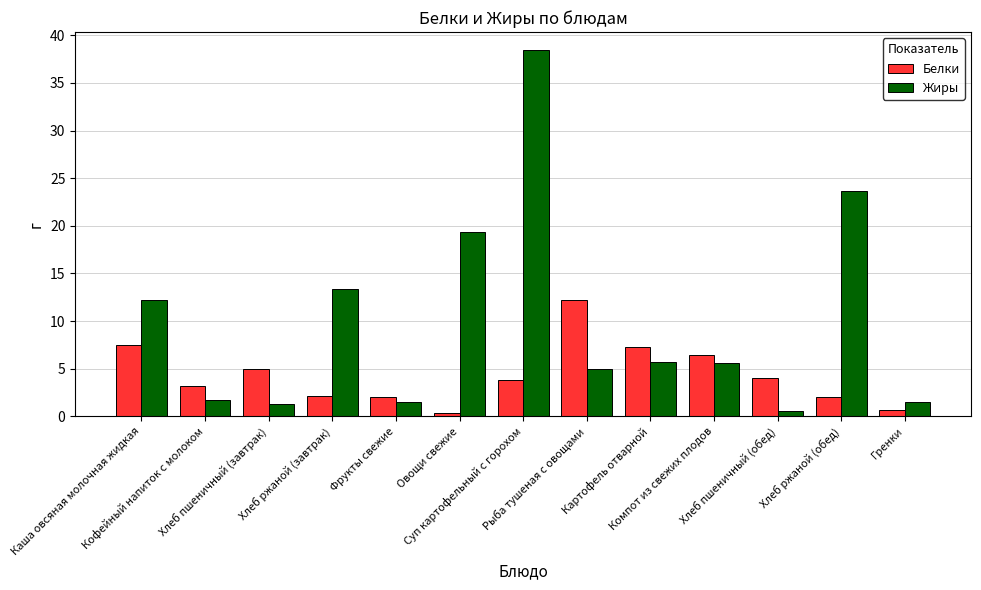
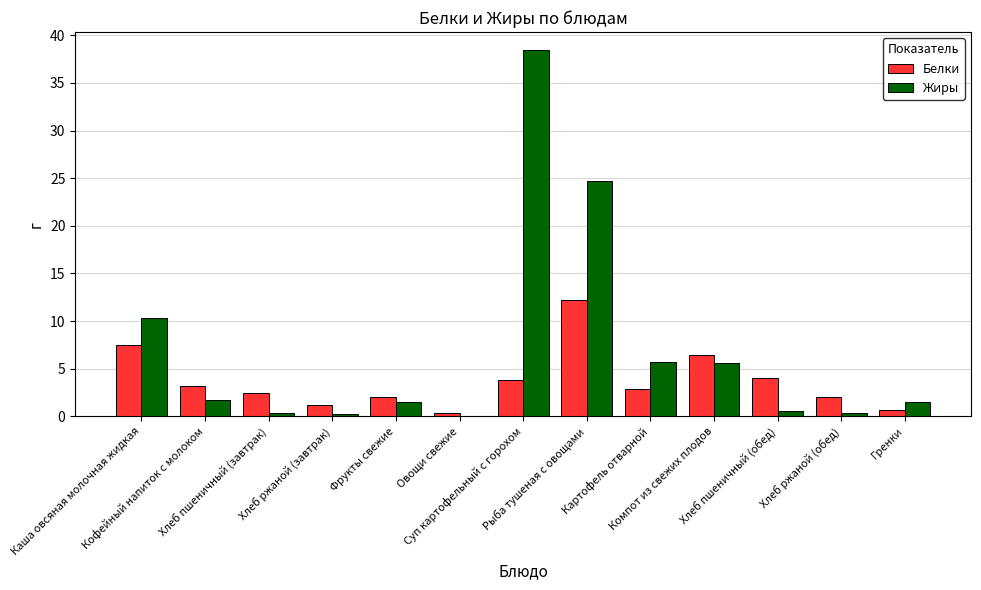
Жиры, Каша овсяная молочная жидкая: 12 -> 10
Белки, Хлеб пшеничный (завтрак): 5 -> 2
Жиры, Хлеб пшеничный (завтрак): 1 -> 0
Белки, Хлеб ржаной (завтрак): 2 -> 1
Жиры, Хлеб ржаной (завтрак): 13 -> 0
Жиры, Овощи свежие: 19 -> 0
Жиры, Рыба тушеная с овощами: 5 -> 25
Белки, Картофель отварной: 7 -> 3
Жиры, Хлеб ржаной (обед): 24 -> 0
